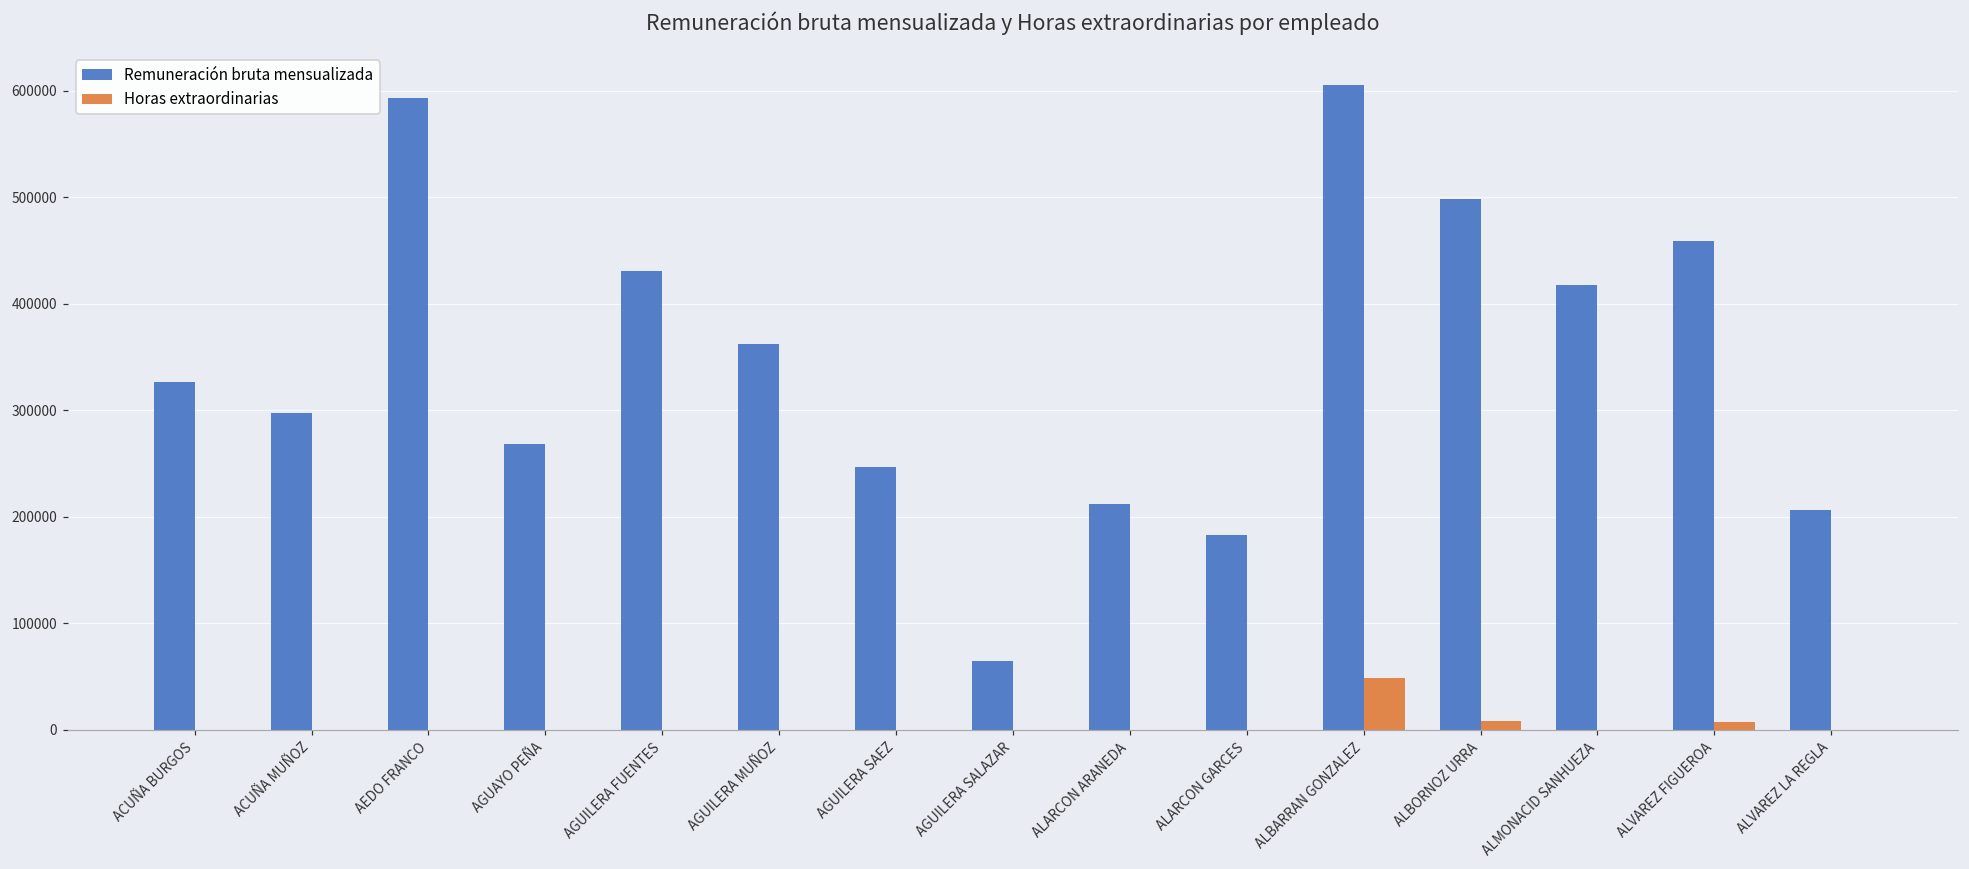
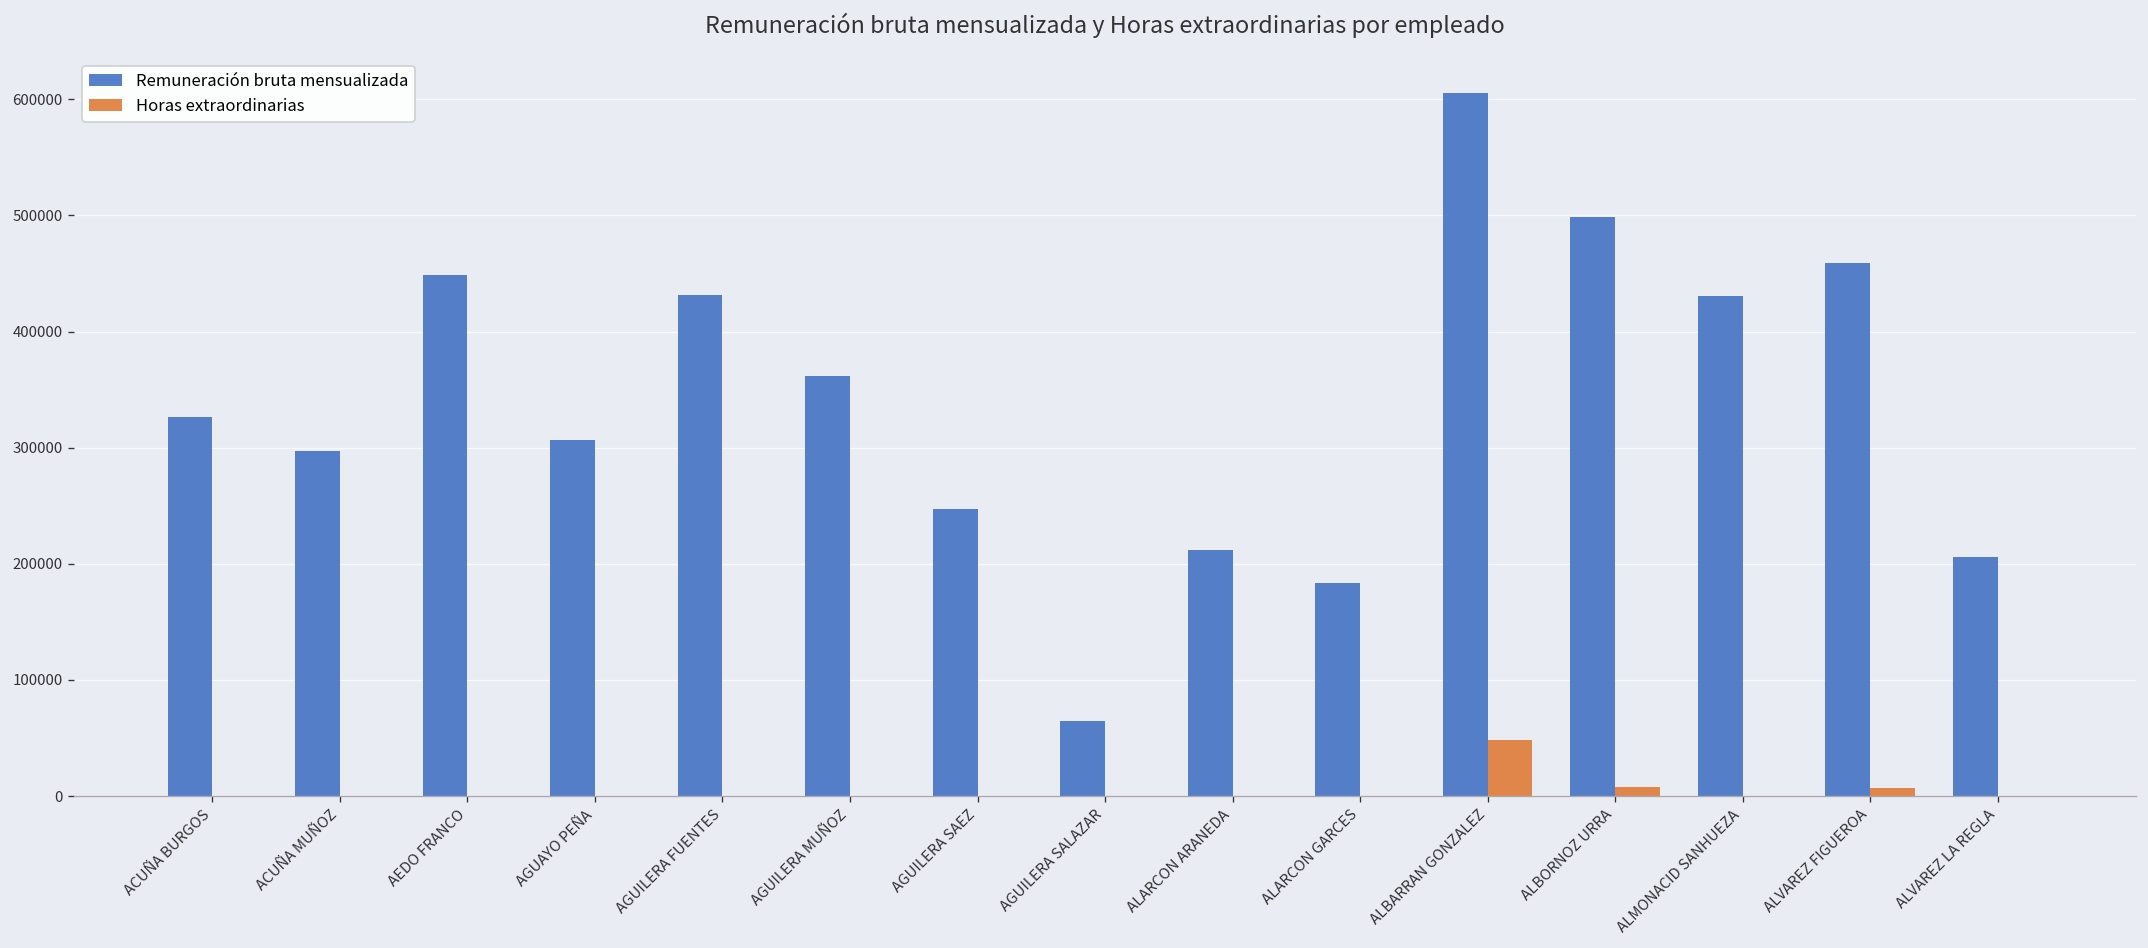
Remuneración bruta mensualizada, AEDO FRANCO: 590000 -> 450000
Remuneración bruta mensualizada, AGUAYO PEÑA: 270000 -> 310000
Remuneración bruta mensualizada, ALMONACID SANHUEZA: 420000 -> 430000
